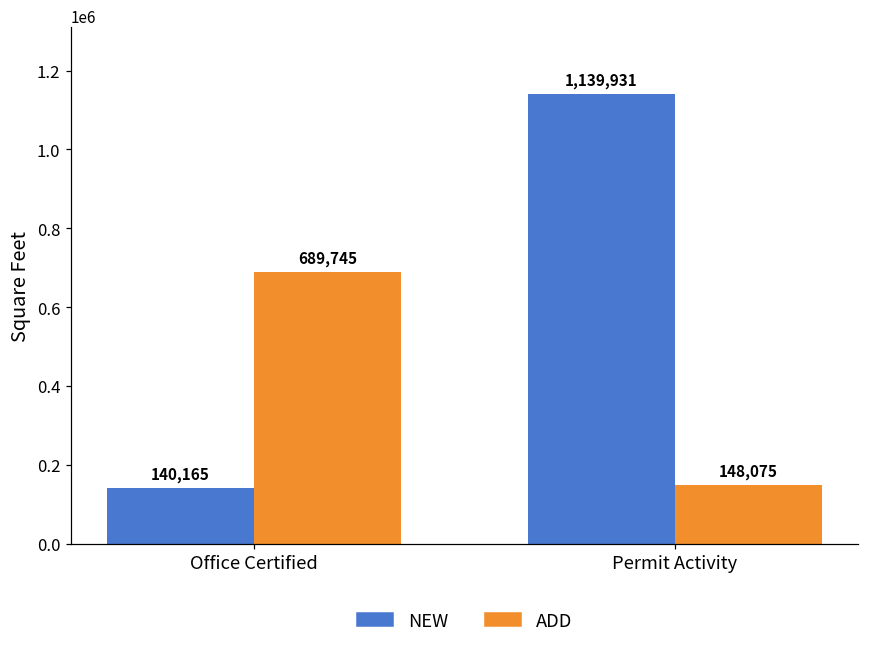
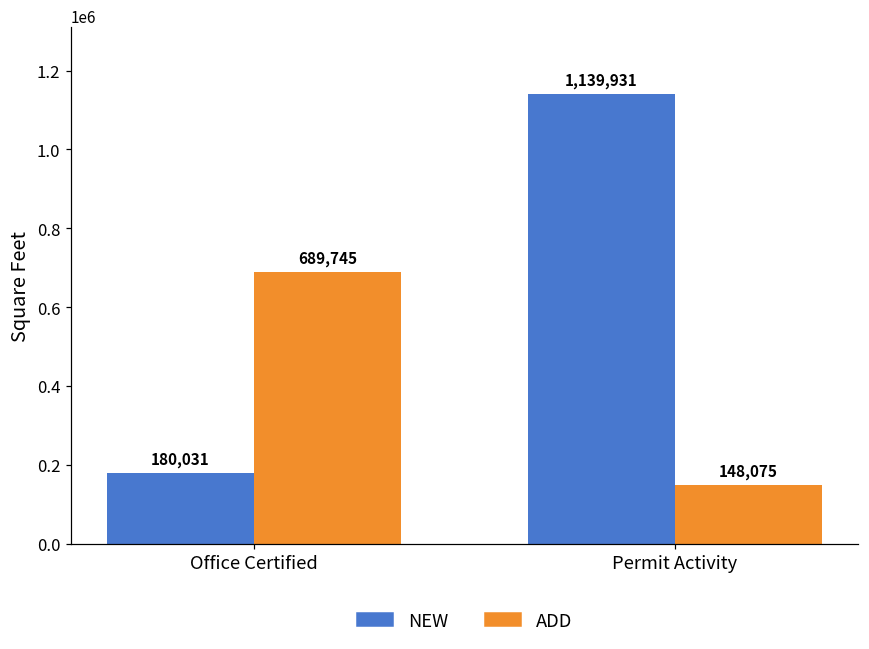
NEW, Office Certified: 140,165 -> 180,031
